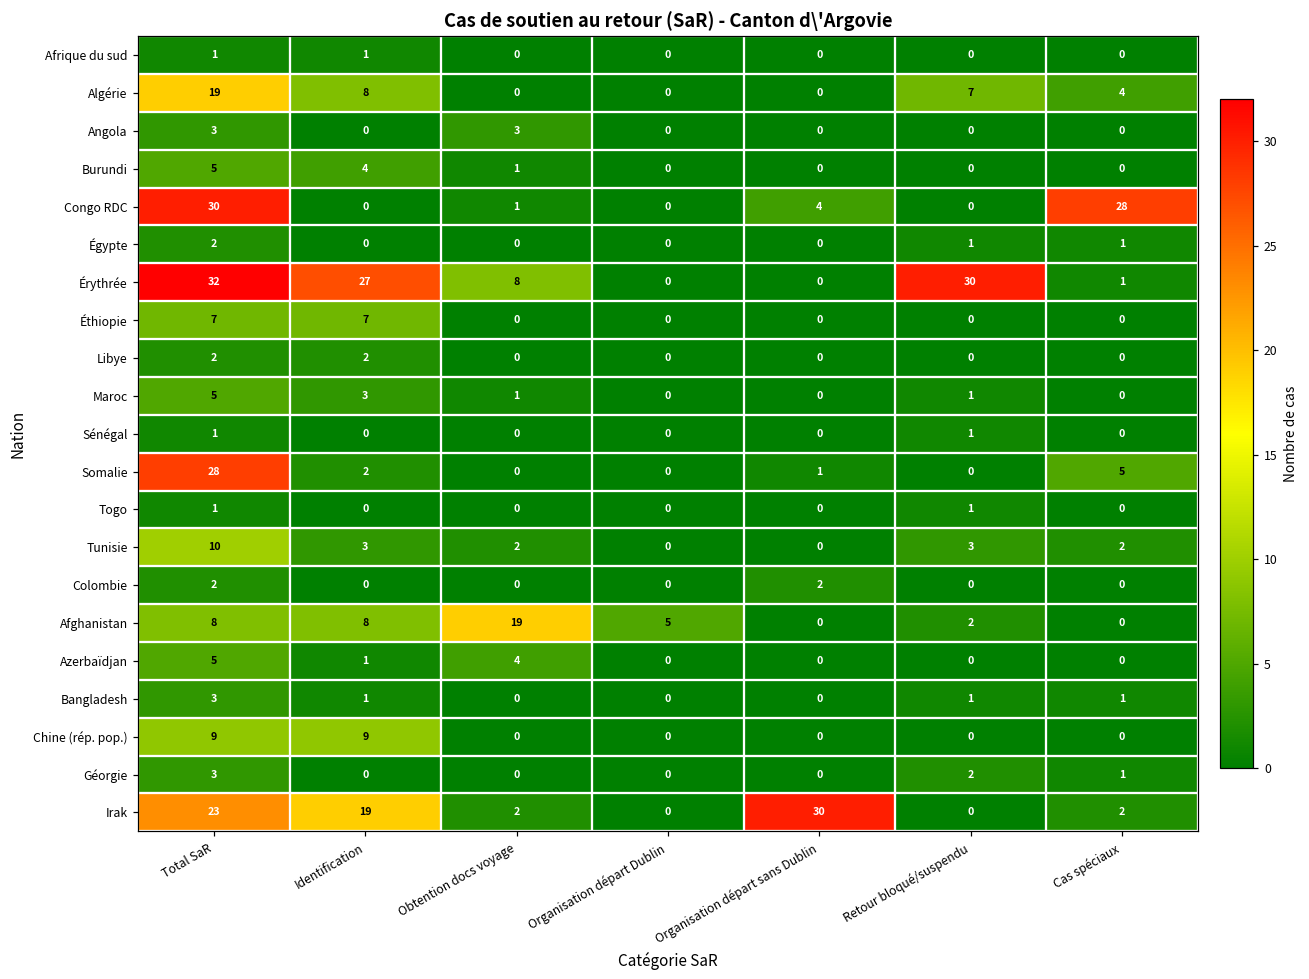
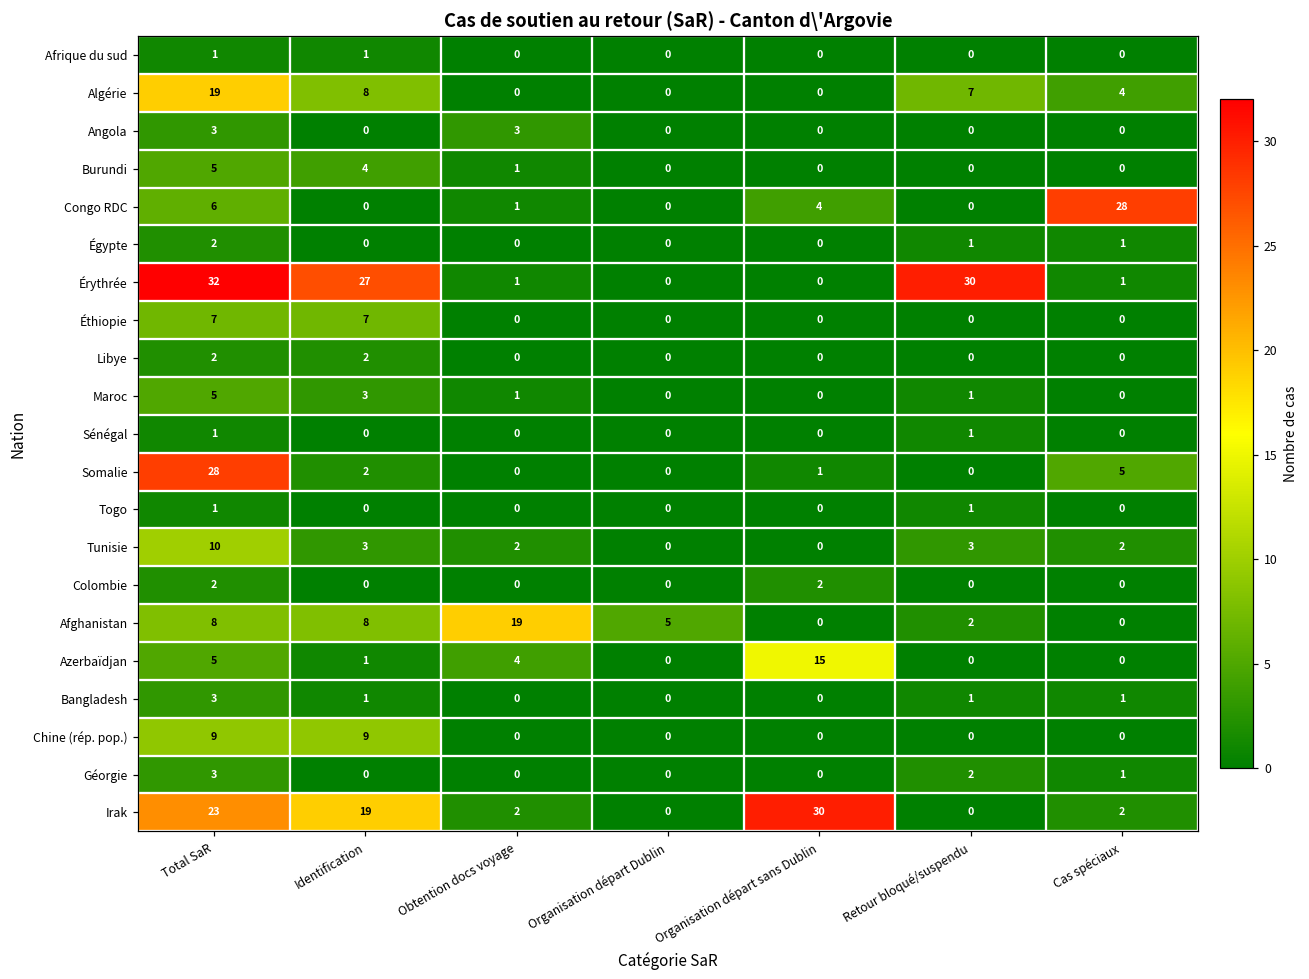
Congo RDC, Total SaR: 30 -> 6
Érythrée, Obtention docs voyage: 8 -> 1
Azerbaïdjan, Organisation départ sans Dublin: 0 -> 15
